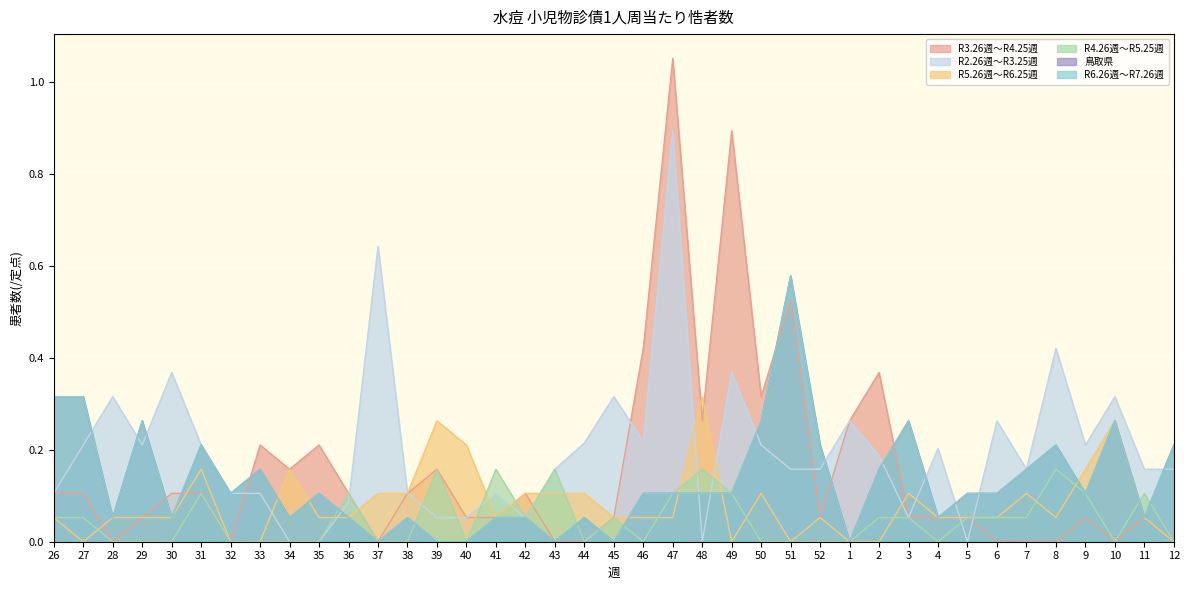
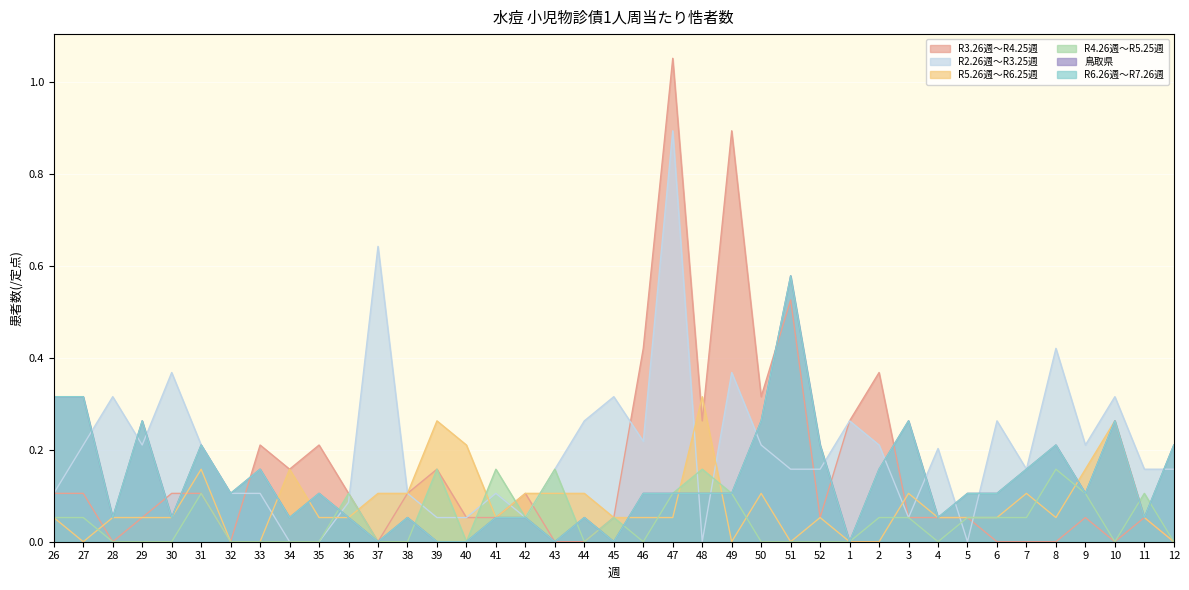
R2.26週～R3.25週, 44: 0.21 -> 0.26
R2.26週～R3.25週, 2: 0.19 -> 0.21
